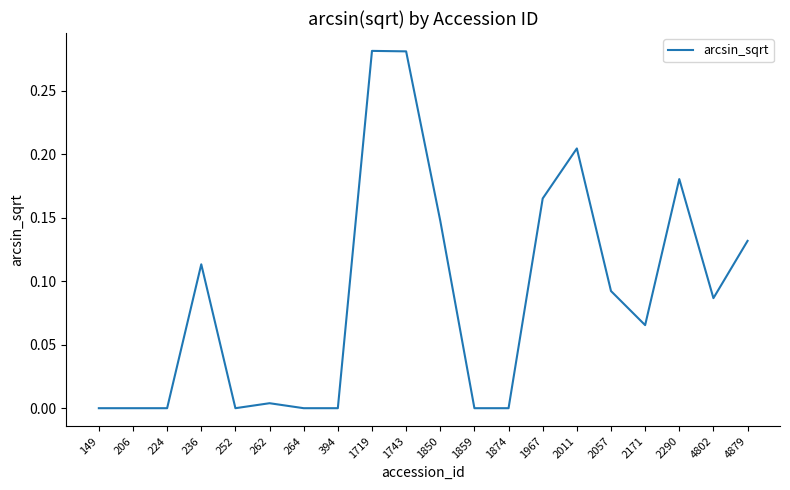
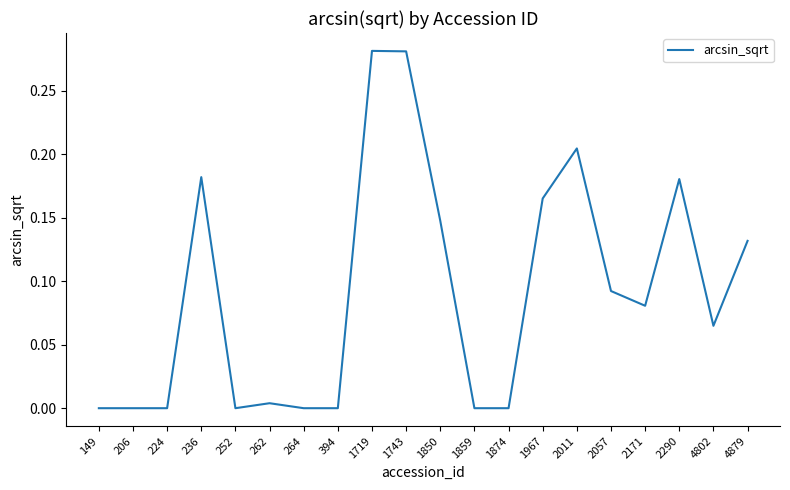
236: 0.113 -> 0.182
2171: 0.065 -> 0.081
4802: 0.087 -> 0.065
